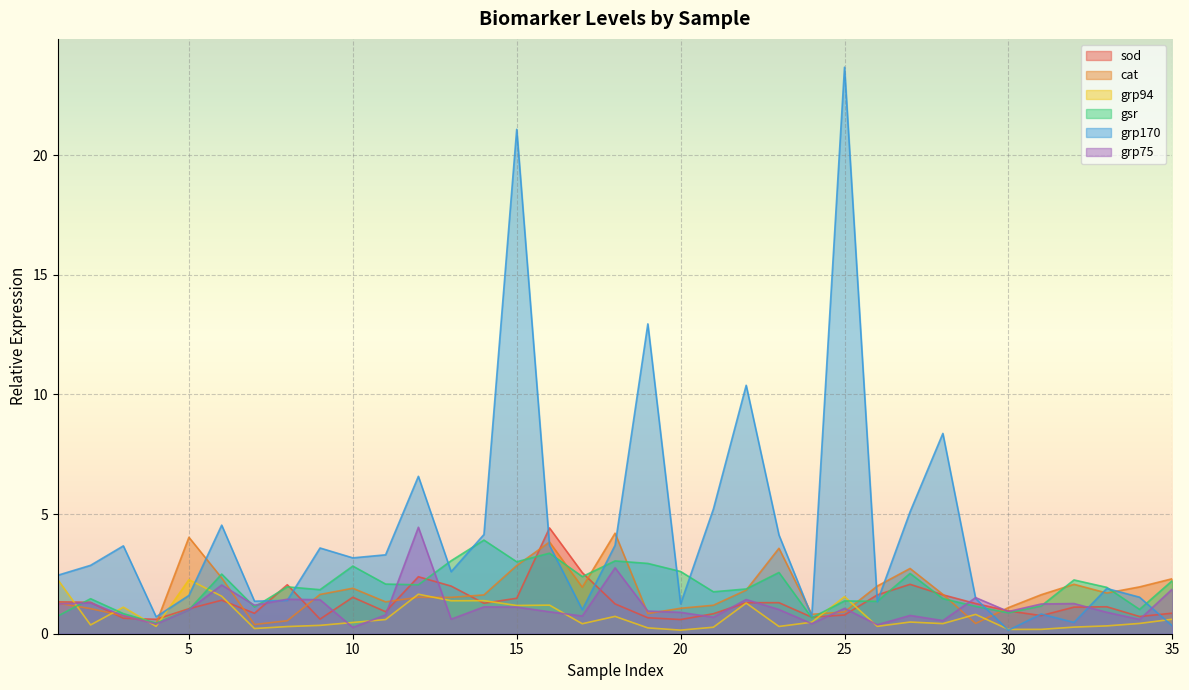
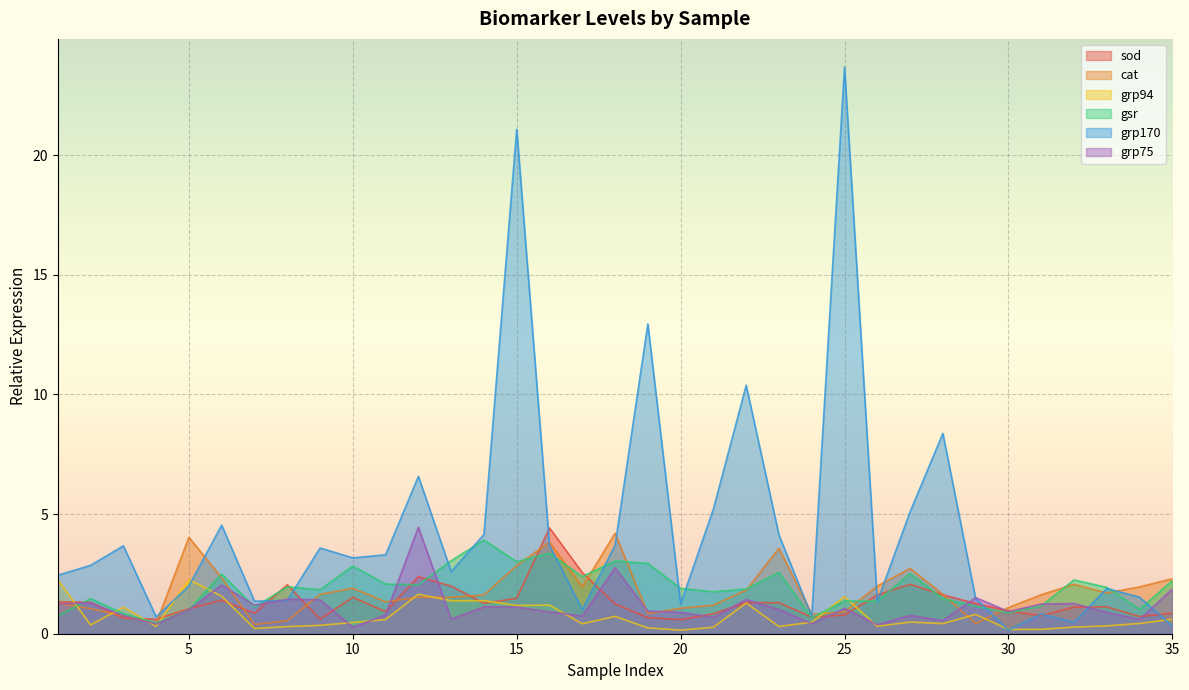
grp170, 5: 1.6 -> 2.0
gsr, 20: 2.6 -> 1.9
